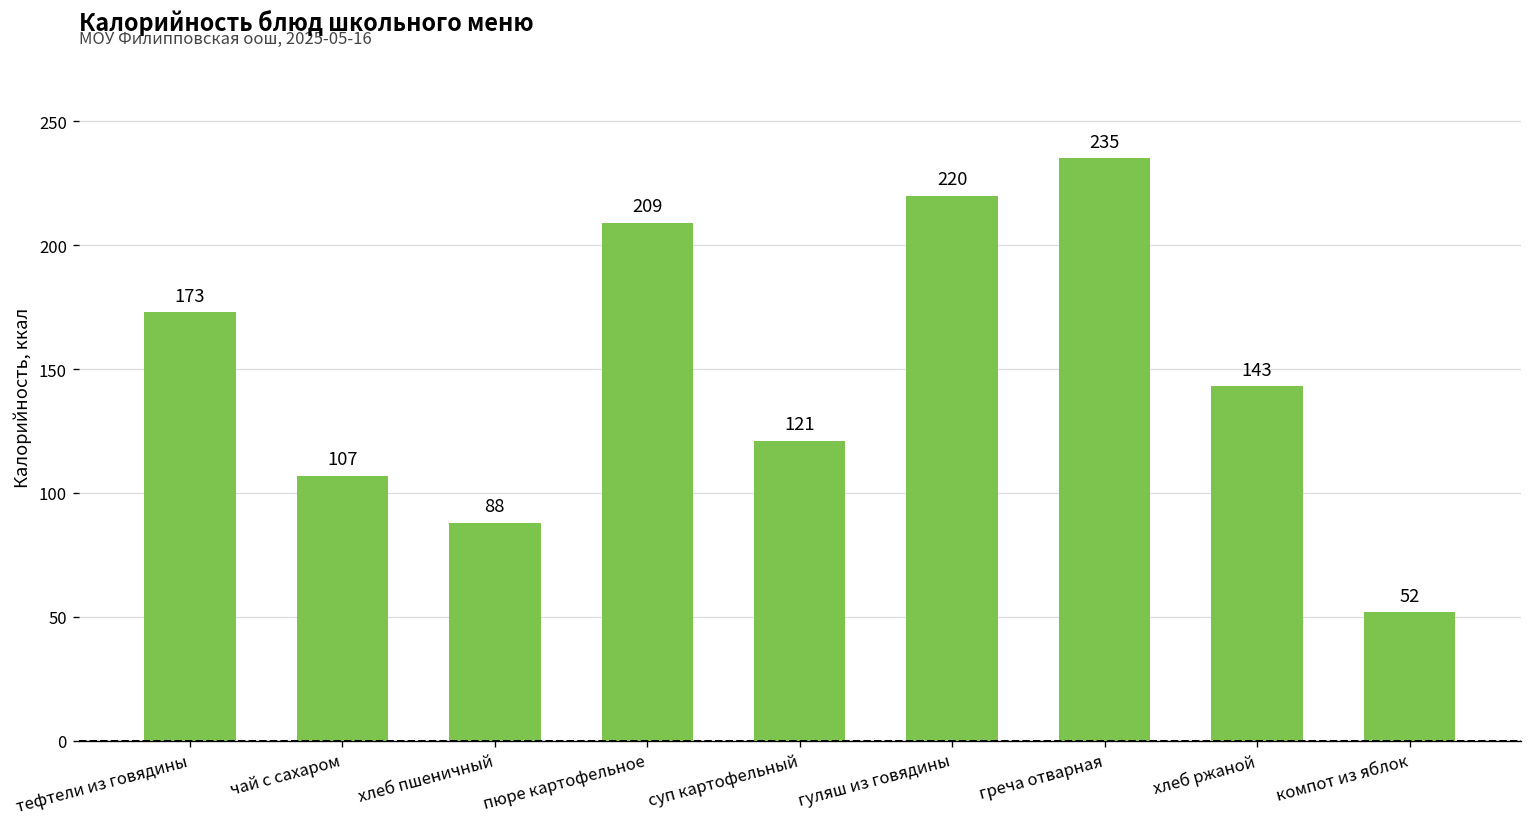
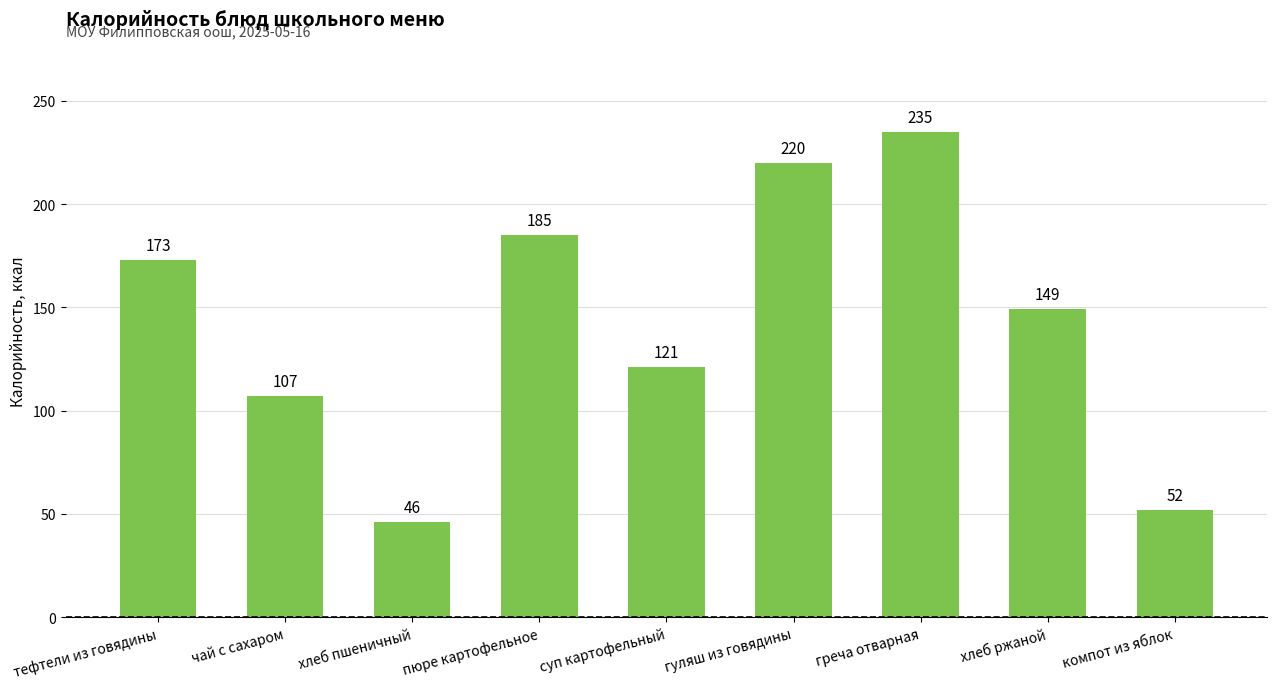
хлеб пшеничный: 88 -> 46
пюре картофельное: 209 -> 185
хлеб ржаной: 143 -> 149
